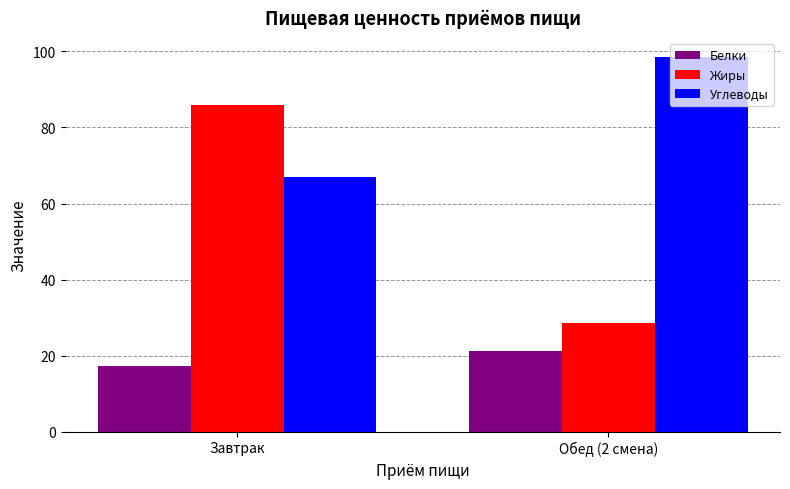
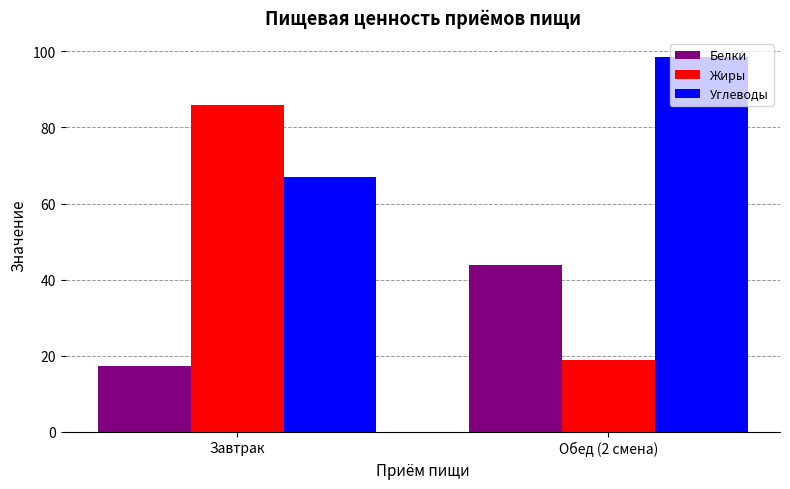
Белки, Обед (2 смена): 21 -> 44
Жиры, Обед (2 смена): 29 -> 19
